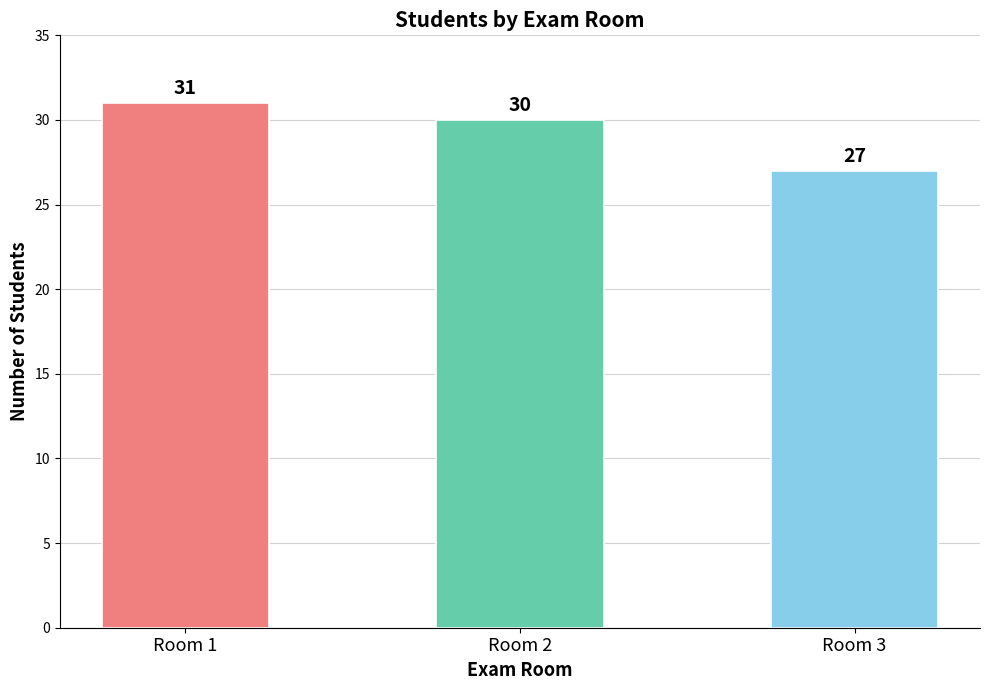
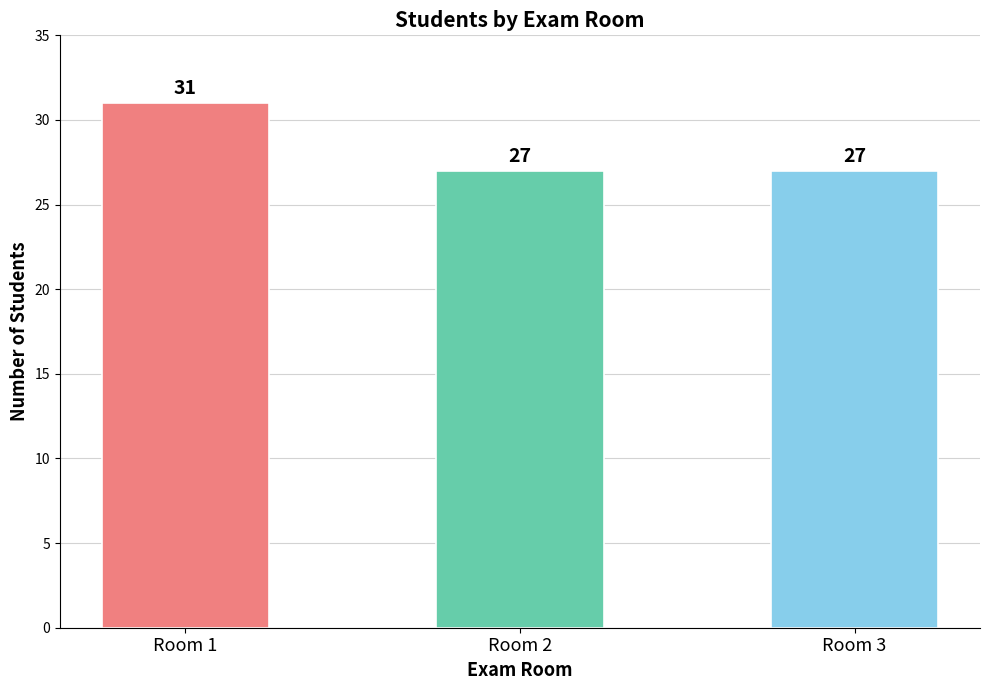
Room 2: 30 -> 27
